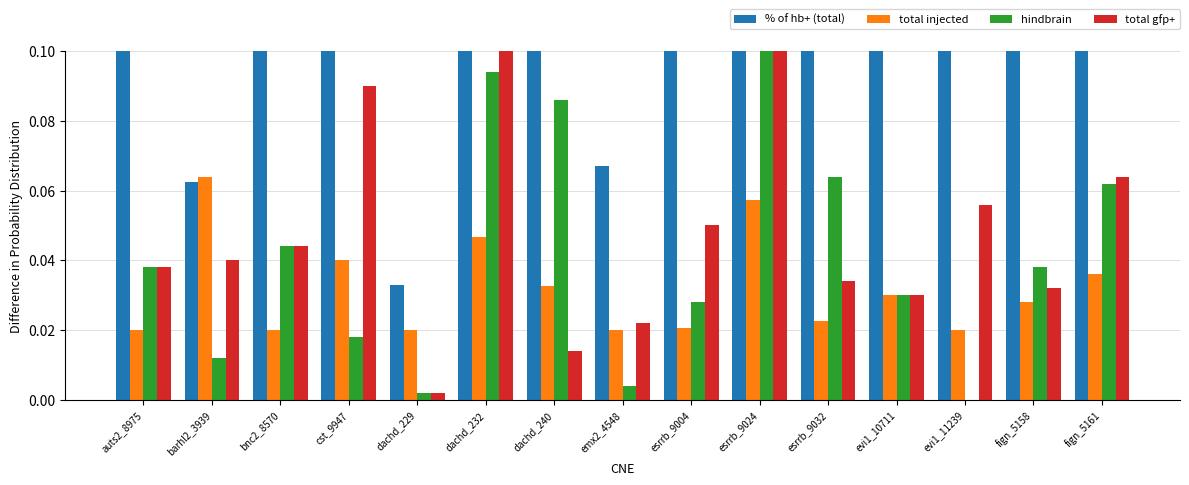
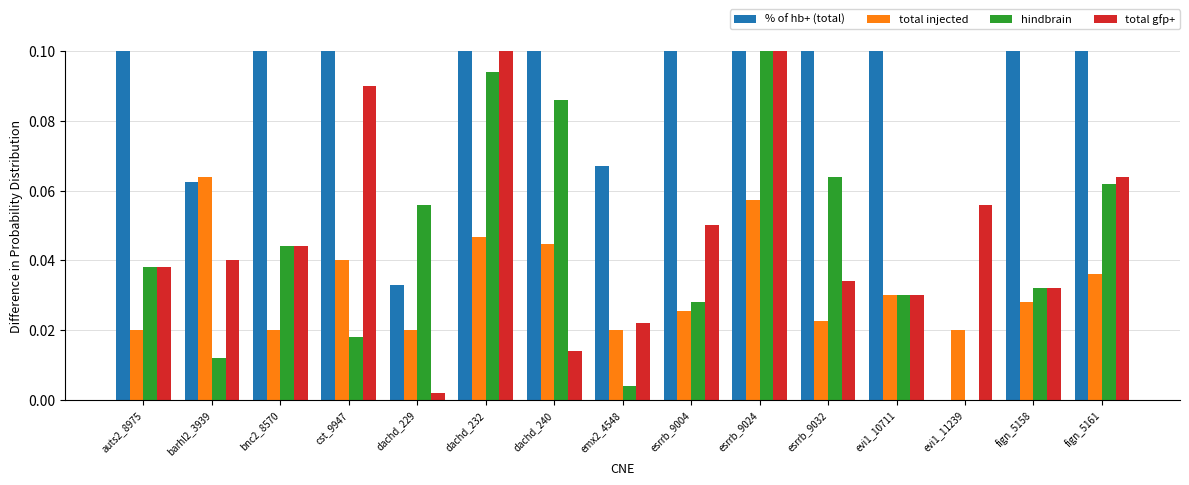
hindbrain, dachd_229: 0.002 -> 0.056
total injected, dachd_240: 0.033 -> 0.045
total injected, esrrb_9004: 0.021 -> 0.025
% of hb+ (total), evi1_11239: 0.1 -> 0.0
hindbrain, fign_5158: 0.038 -> 0.032
